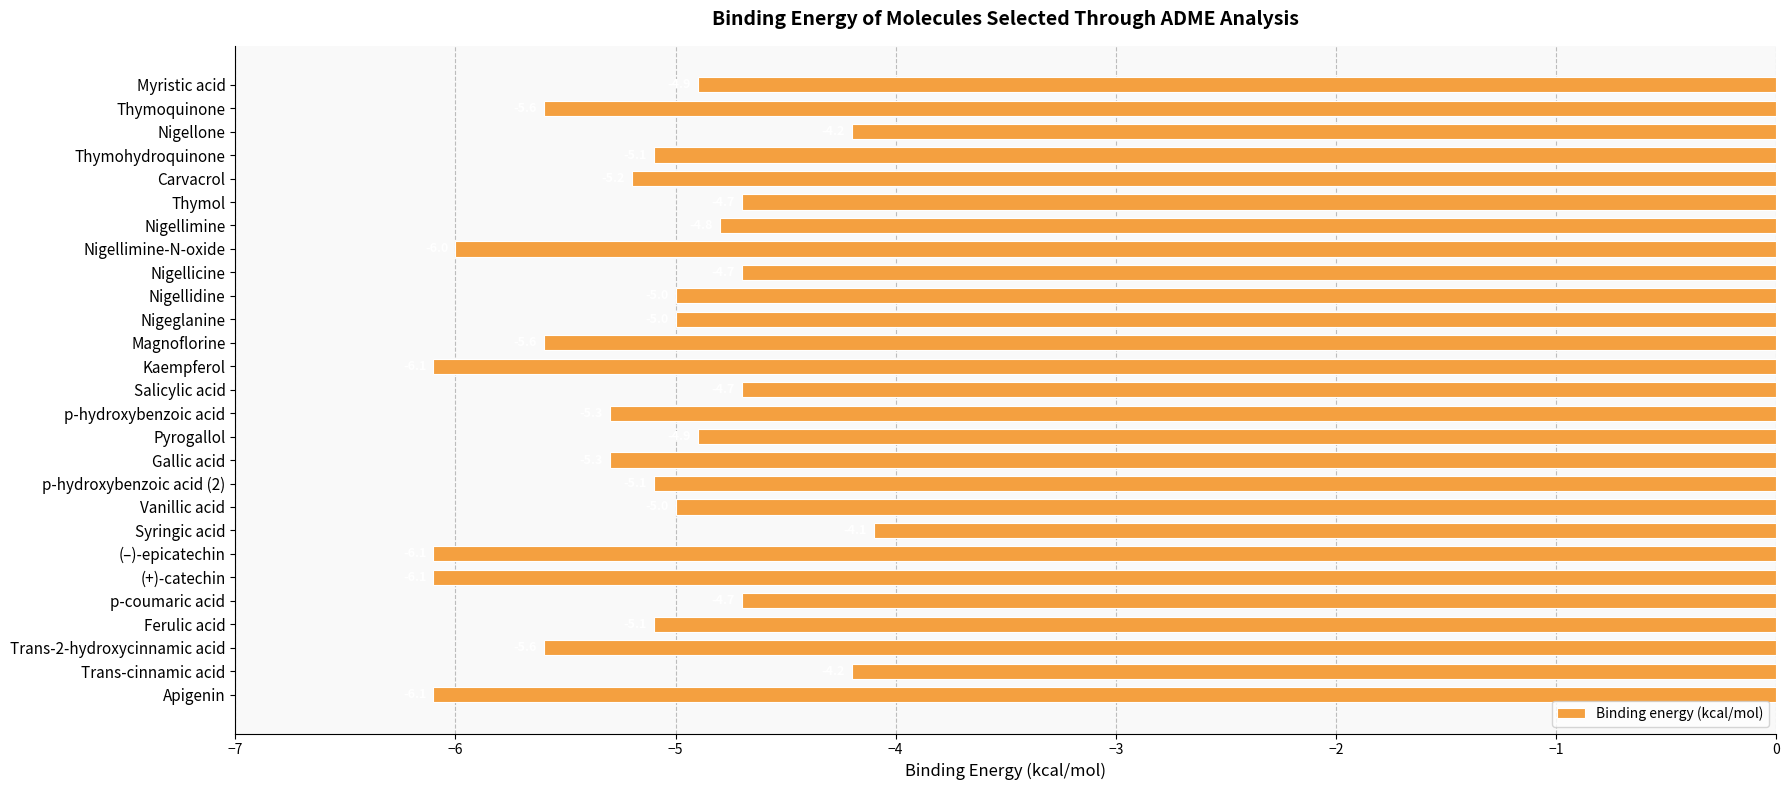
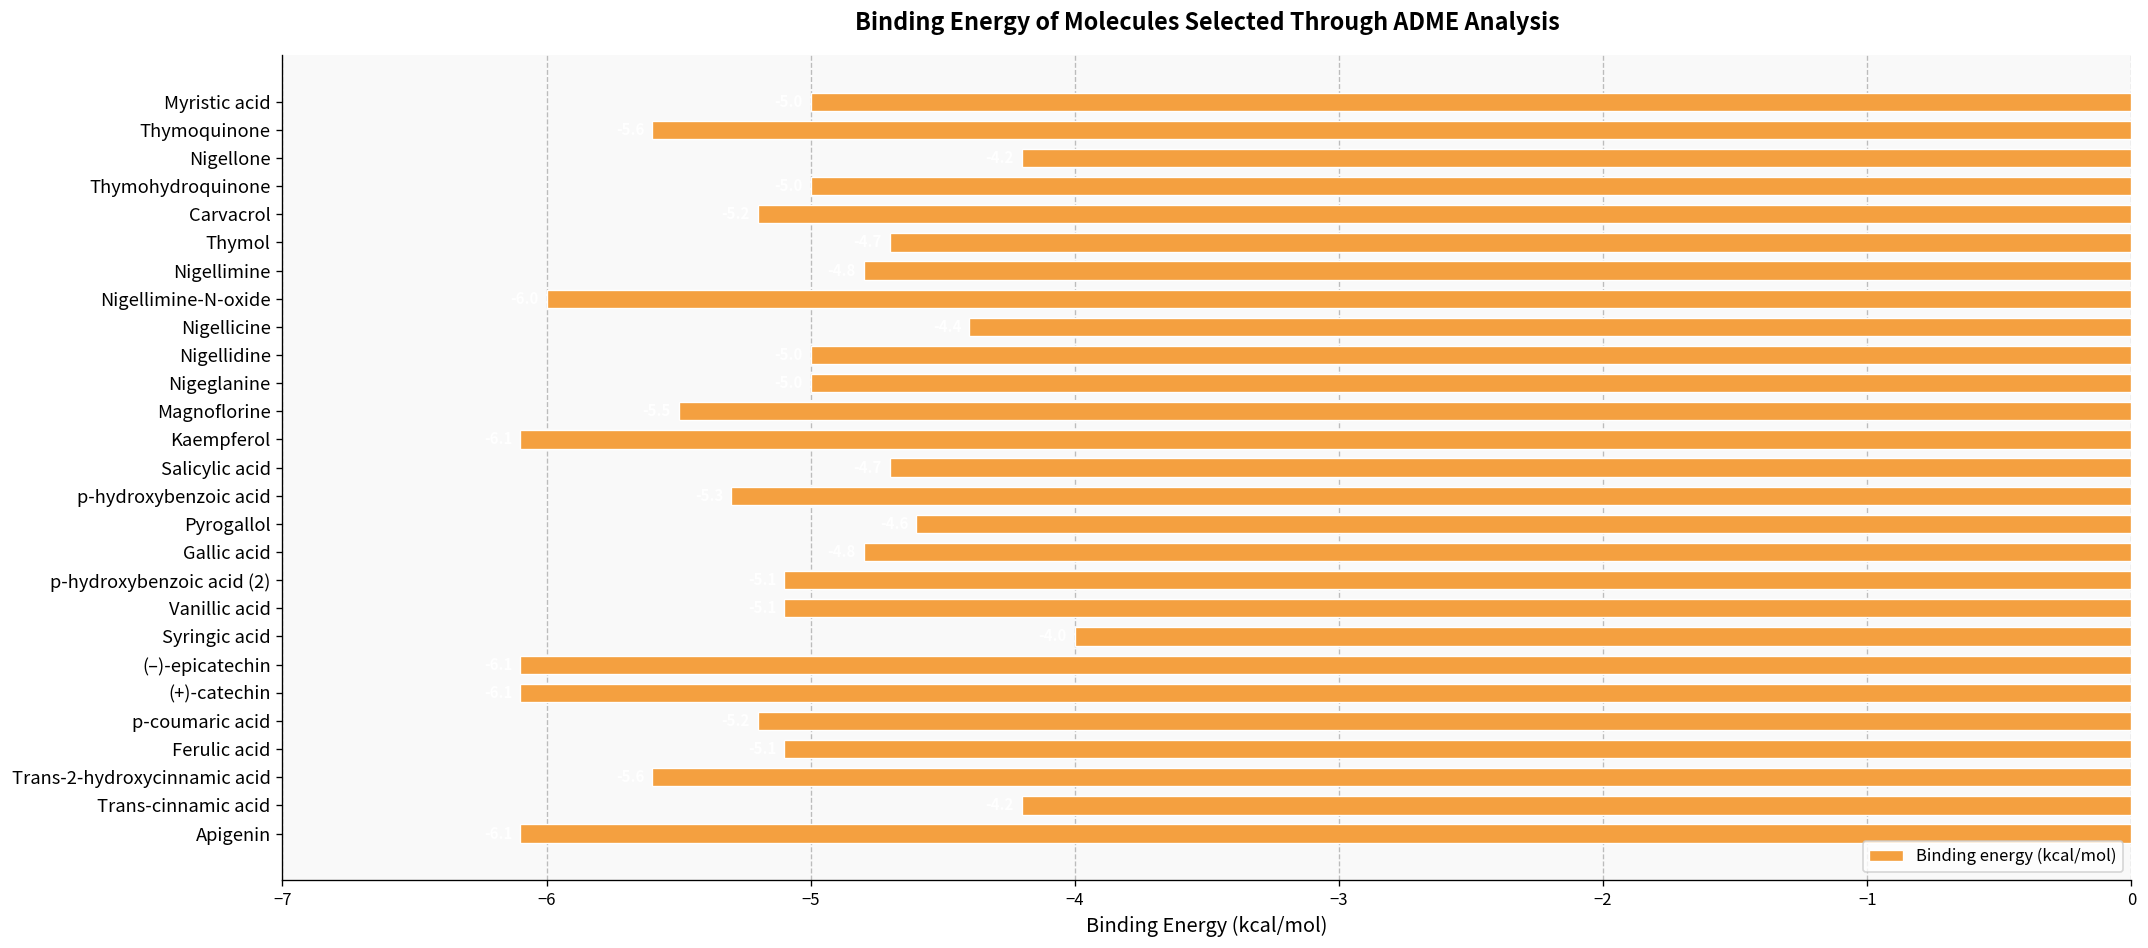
Myristic acid: -4.9 -> -5.0
Thymohydroquinone: -5.1 -> -5.0
Nigellicine: -4.7 -> -4.4
Magnoflorine: -5.6 -> -5.5
Pyrogallol: -4.9 -> -4.6
Gallic acid: -5.3 -> -4.8
Vanillic acid: -5.0 -> -5.1
Syringic acid: -4.1 -> -4.0
p-coumaric acid: -4.7 -> -5.2
